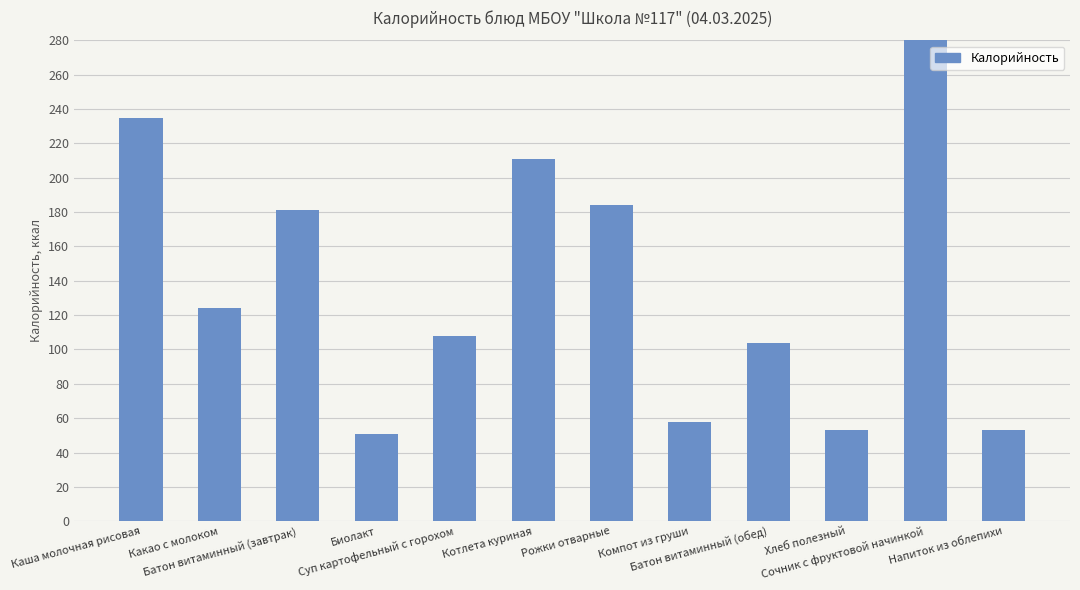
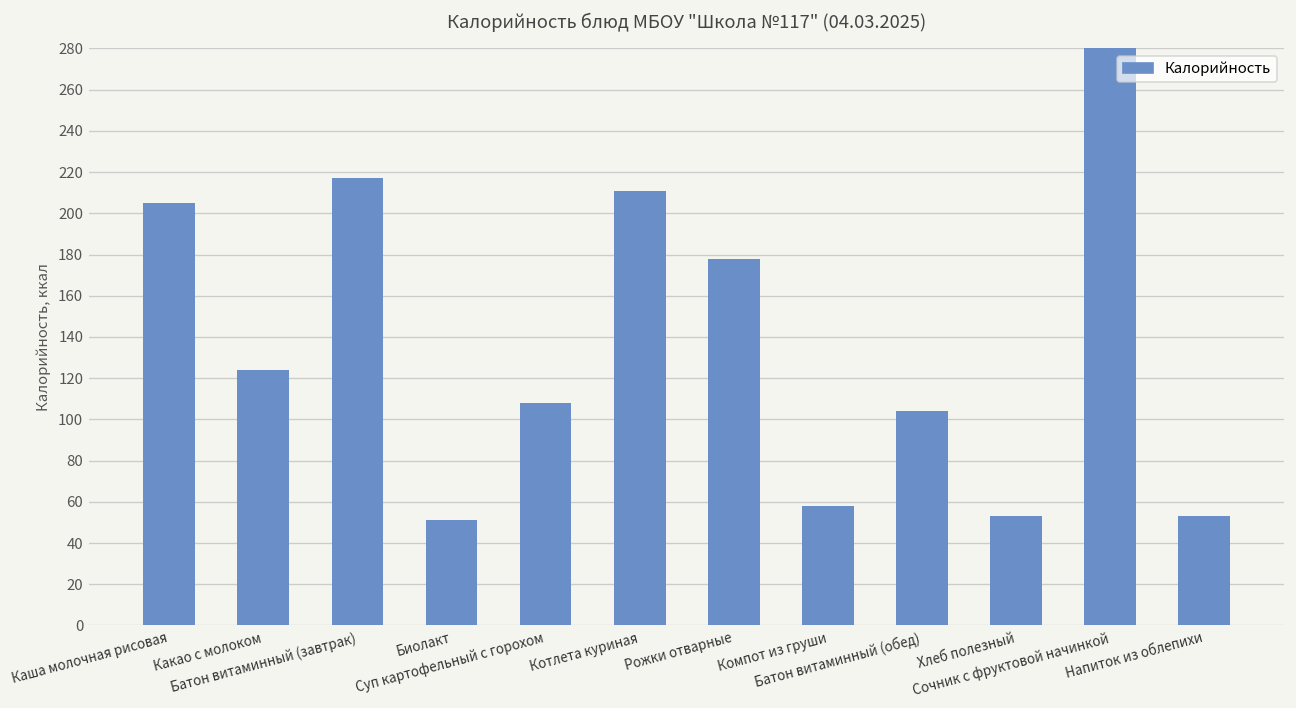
Каша молочная рисовая: 235 -> 205
Батон витаминный (завтрак): 181 -> 217
Рожки отварные: 184 -> 178
